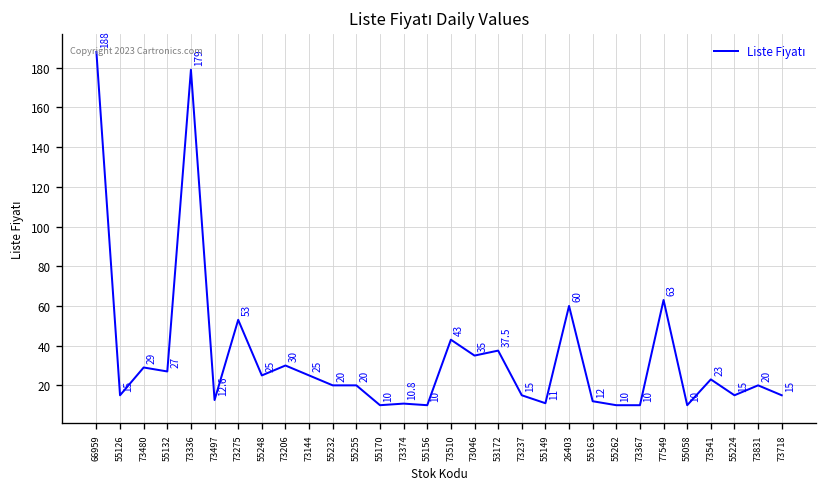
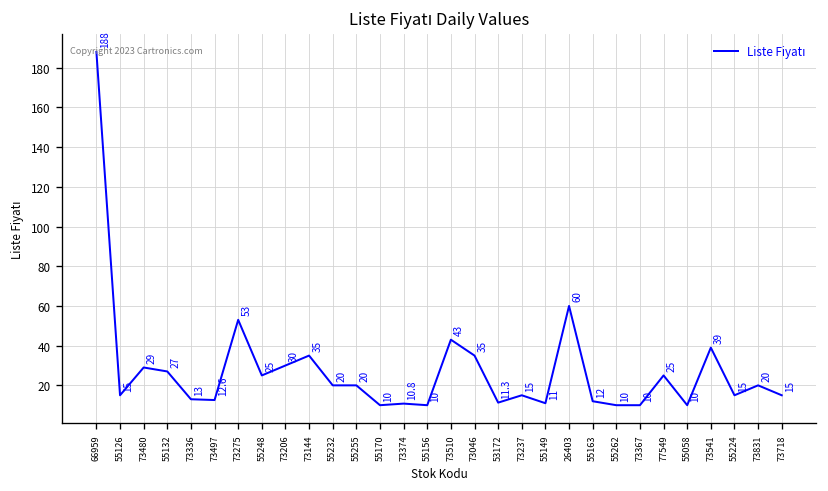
73336: 179 -> 13
73144: 25 -> 35
53172: 37.5 -> 11.3
77549: 63 -> 25
73541: 23 -> 39
